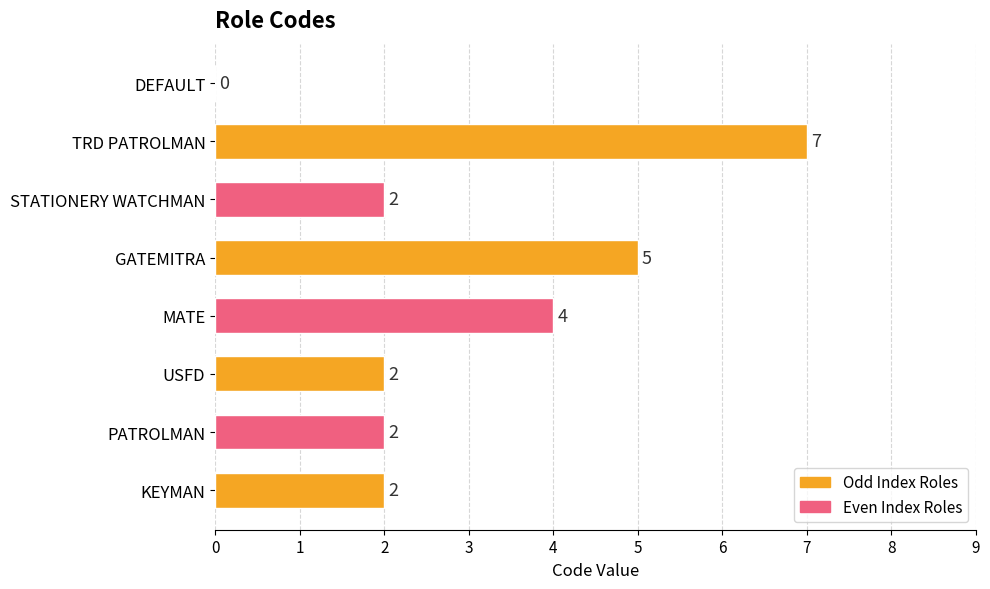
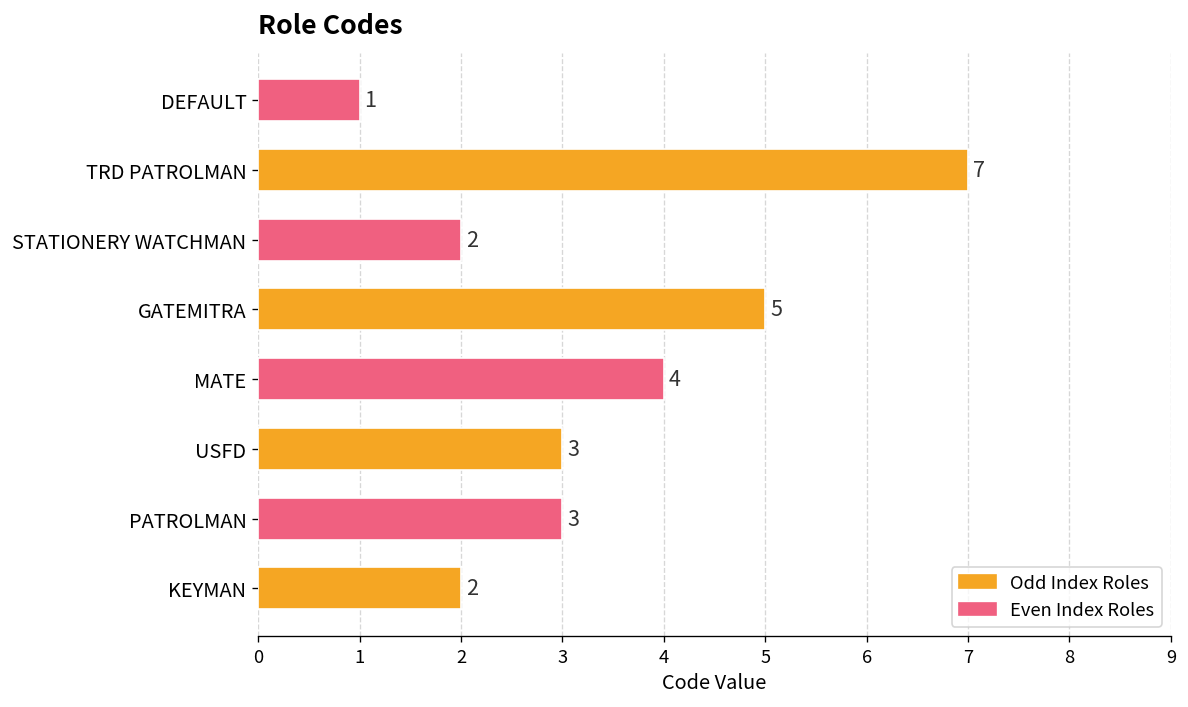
DEFAULT: 0 -> 1
USFD: 2 -> 3
PATROLMAN: 2 -> 3
